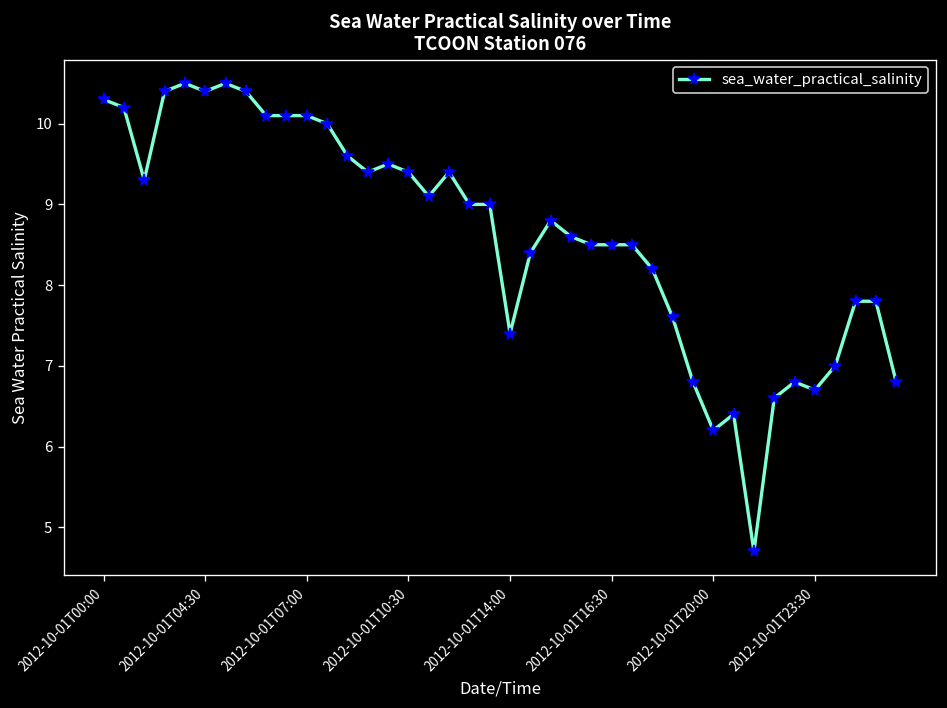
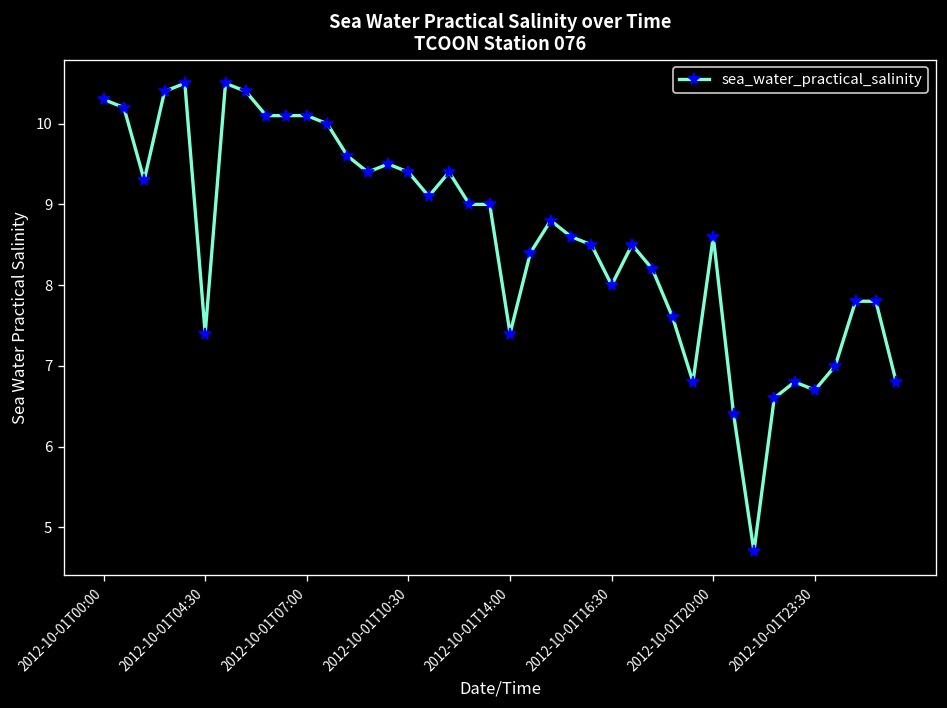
2012-10-01T04:30: 10.4 -> 7.4
2012-10-01T16:30: 8.5 -> 8.0
2012-10-01T20:00: 6.2 -> 8.6
